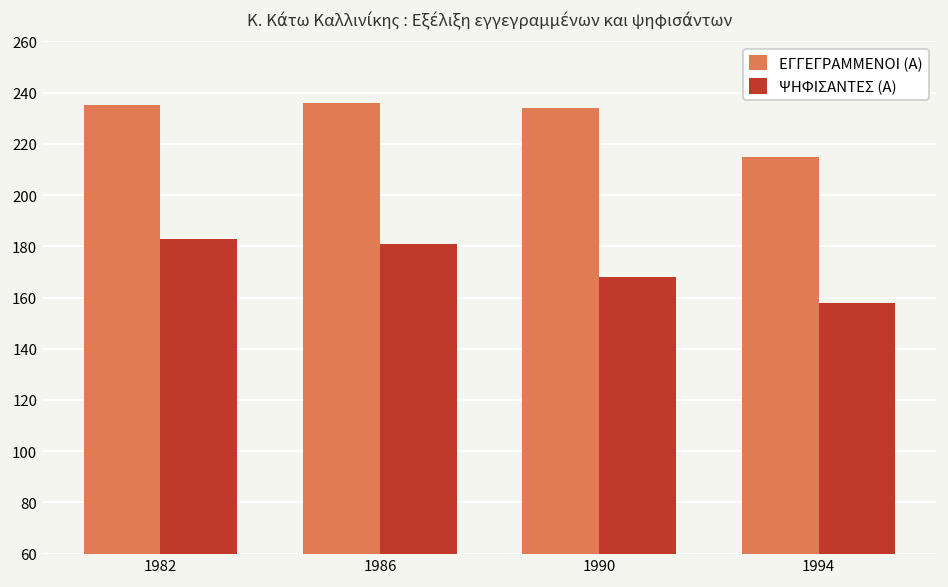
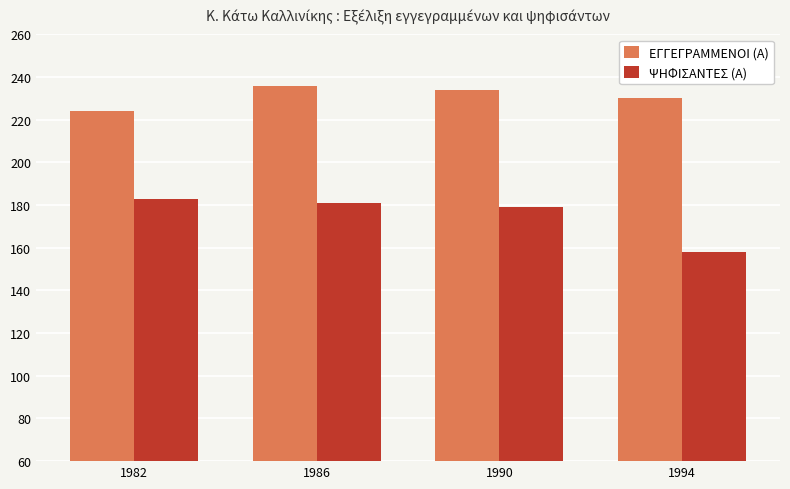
ΕΓΓΕΓΡΑΜΜΕΝΟΙ (Α), 1982: 235 -> 224
ΨΗΦΙΣΑΝΤΕΣ (Α), 1990: 168 -> 179
ΕΓΓΕΓΡΑΜΜΕΝΟΙ (Α), 1994: 215 -> 230
